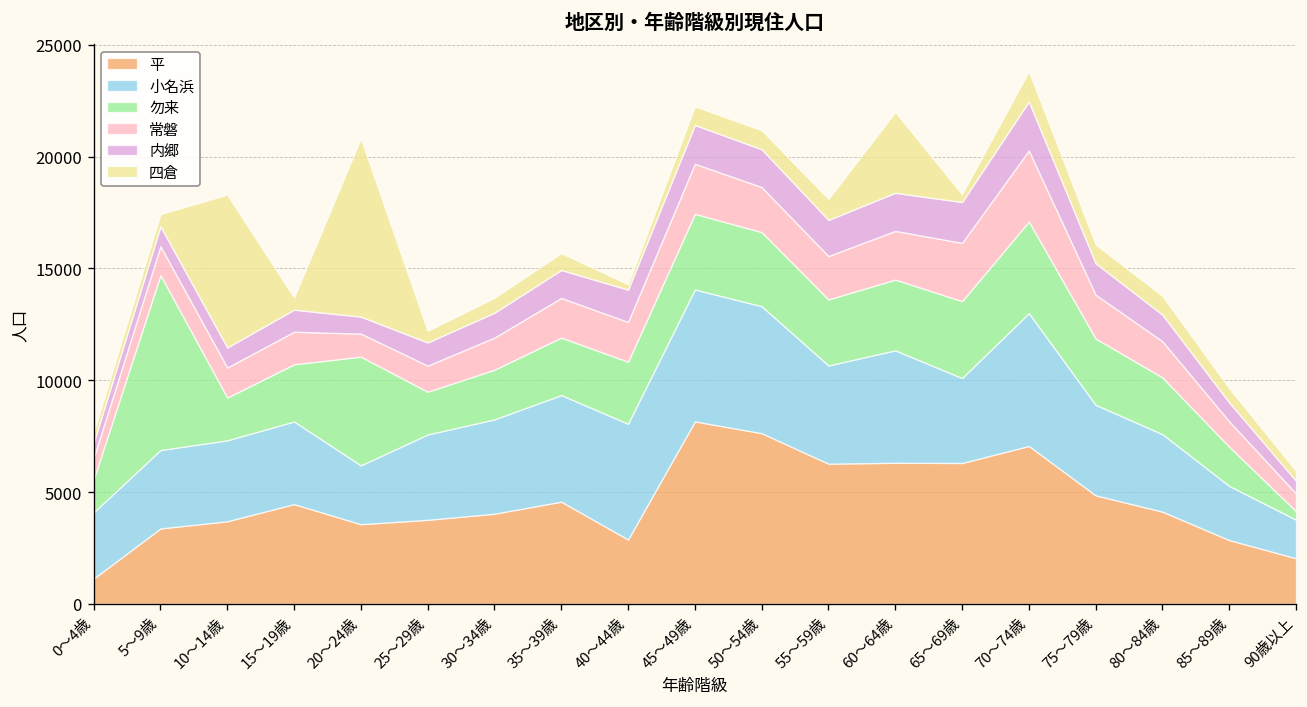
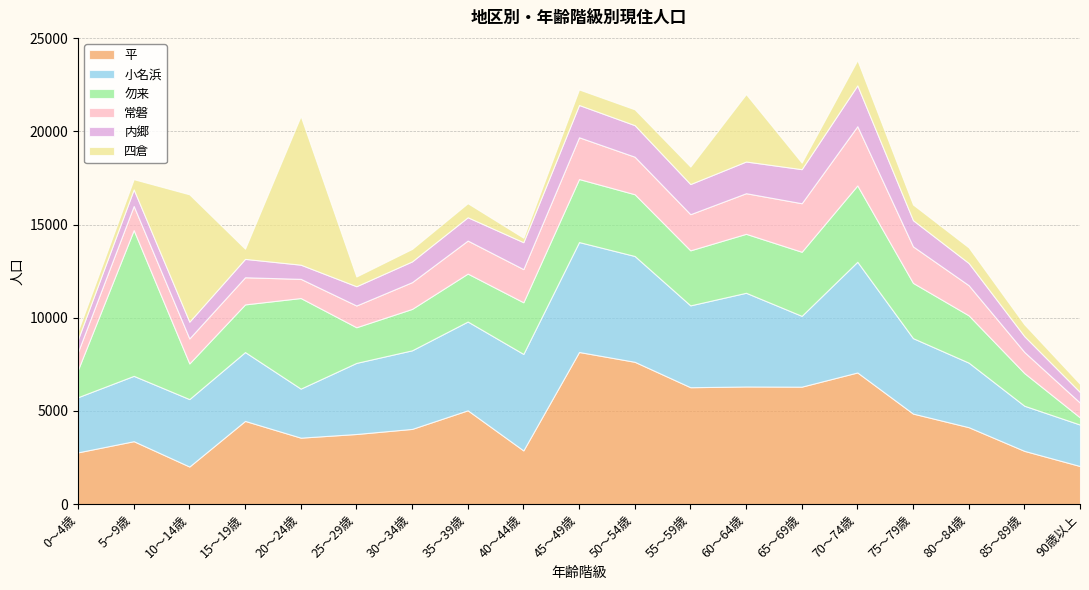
平, 0～4歳: 1100 -> 2800
平, 10～14歳: 3700 -> 2000
平, 35～39歳: 4600 -> 5000
小名浜, 90歳以上: 1700 -> 2200
